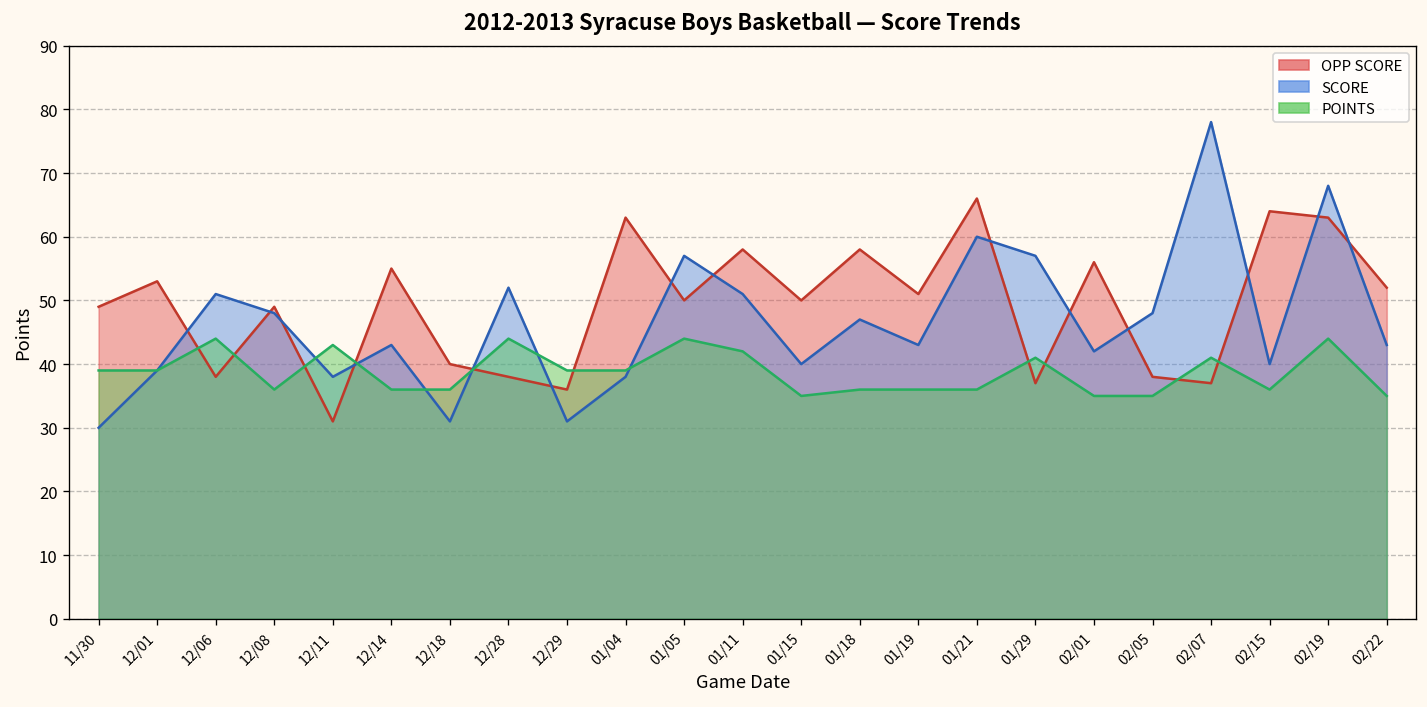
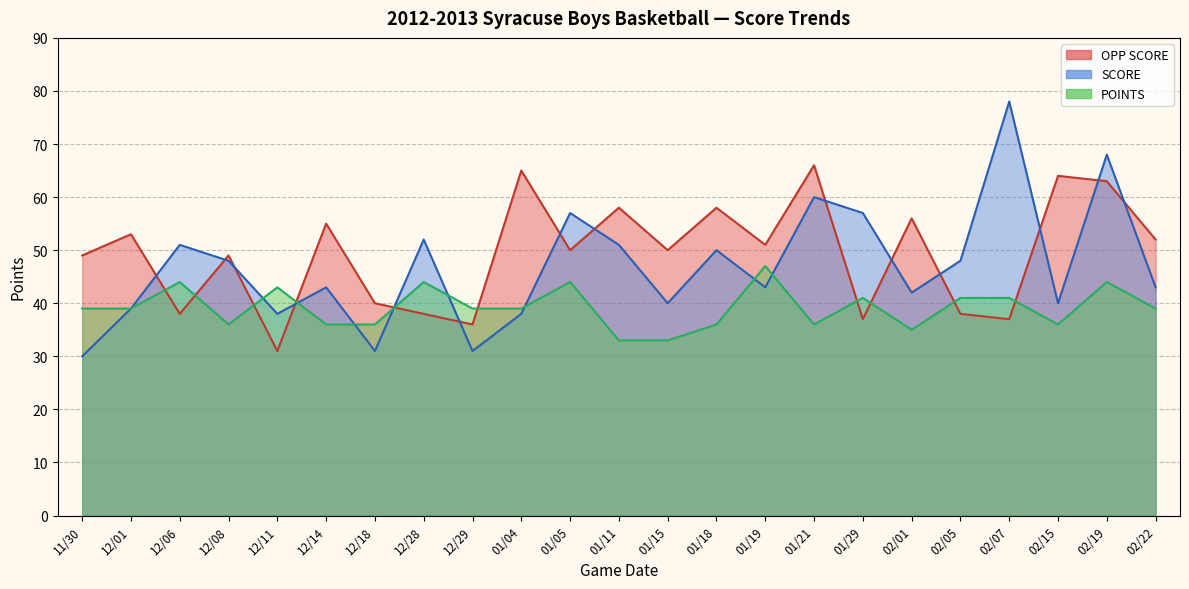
OPP SCORE, 01/04: 63 -> 65
POINTS, 01/11: 42 -> 33
POINTS, 01/15: 35 -> 33
SCORE, 01/18: 47 -> 50
POINTS, 01/19: 36 -> 47
POINTS, 02/05: 35 -> 41
POINTS, 02/22: 35 -> 39
